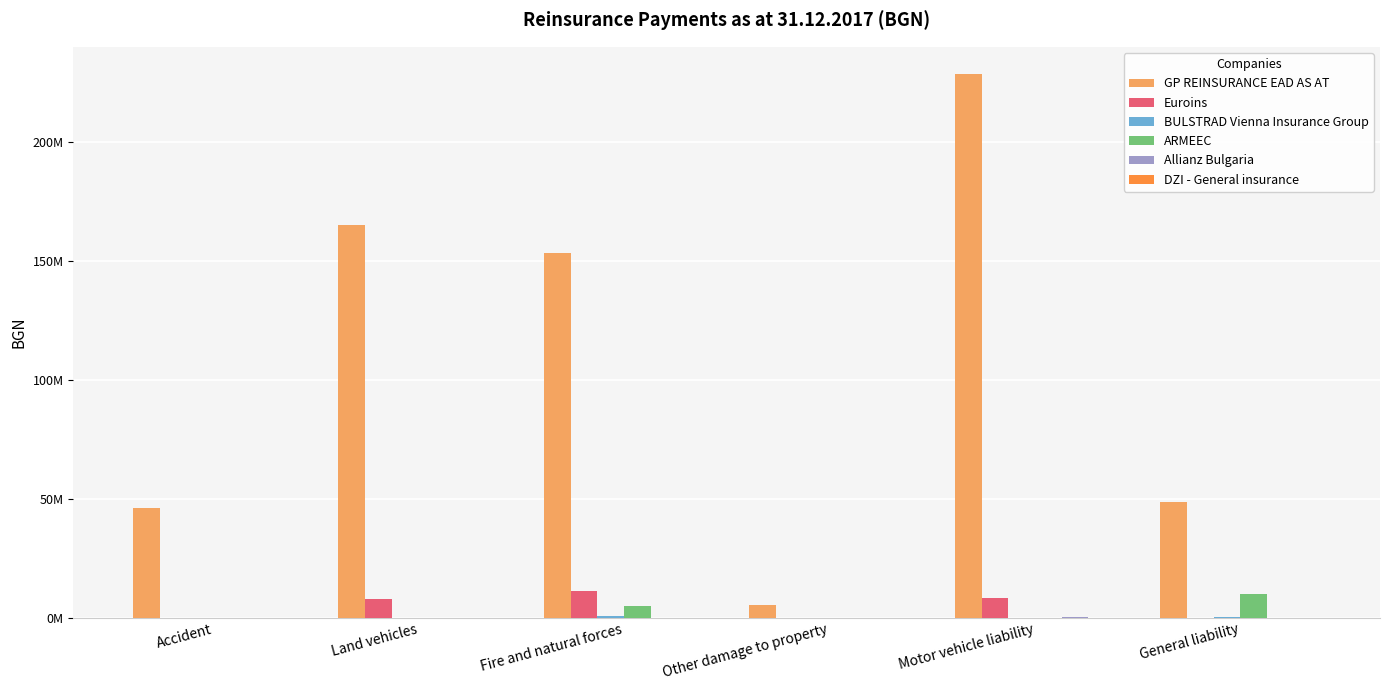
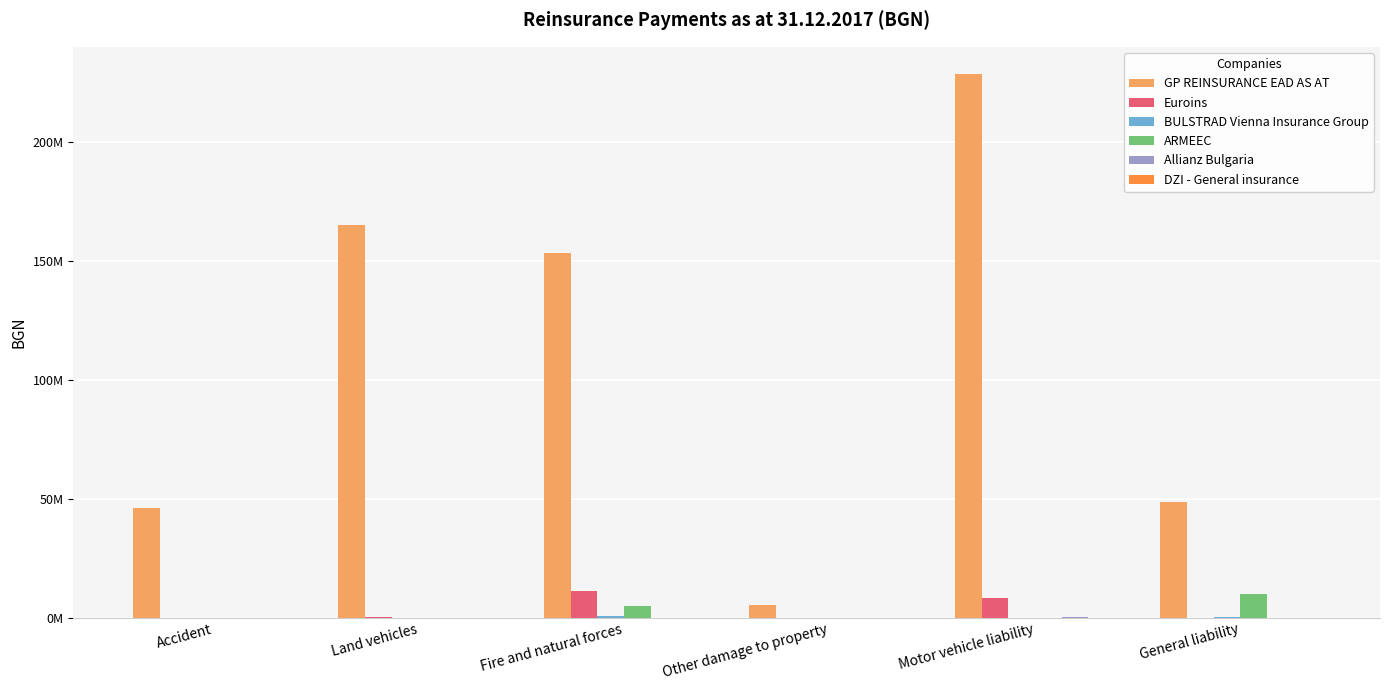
Euroins, Land vehicles: 8000000 -> 0
